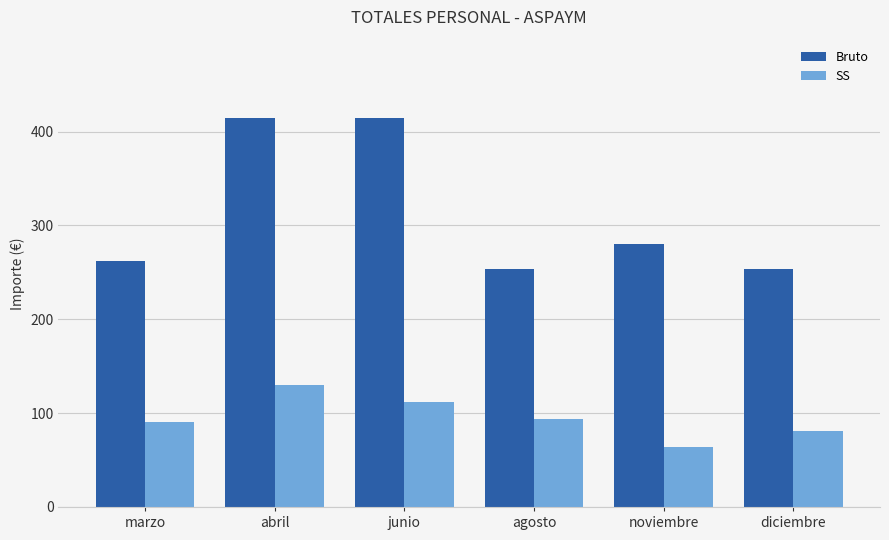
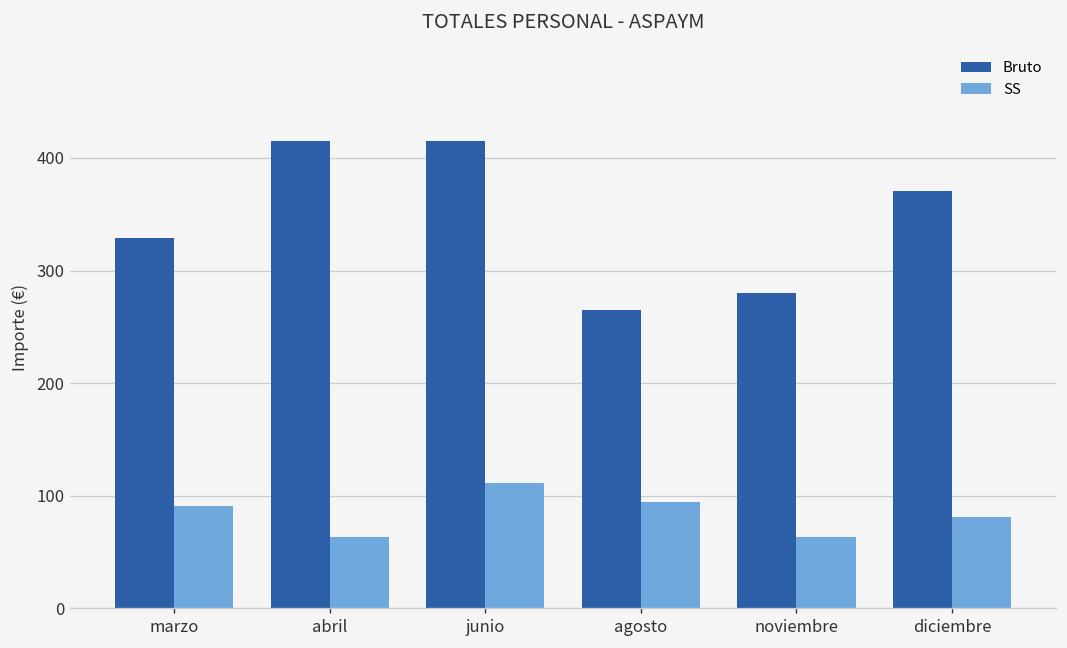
Bruto, marzo: 260 -> 330
SS, abril: 130 -> 60
Bruto, agosto: 250 -> 260
Bruto, diciembre: 250 -> 370
